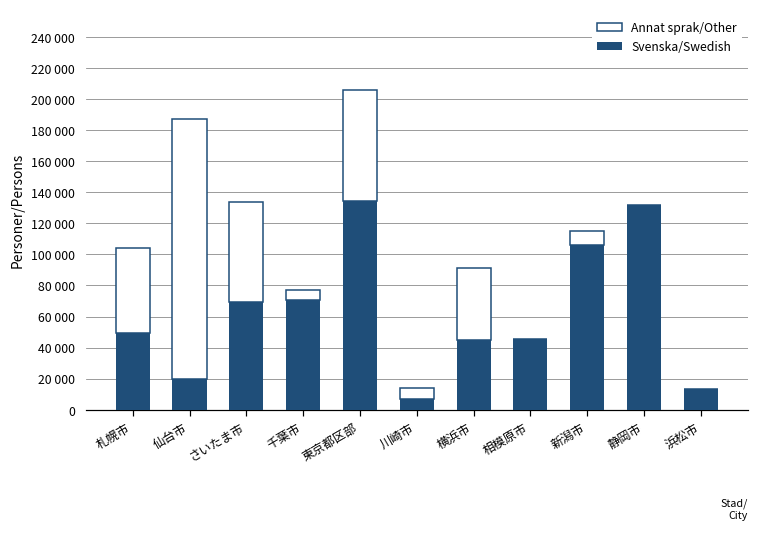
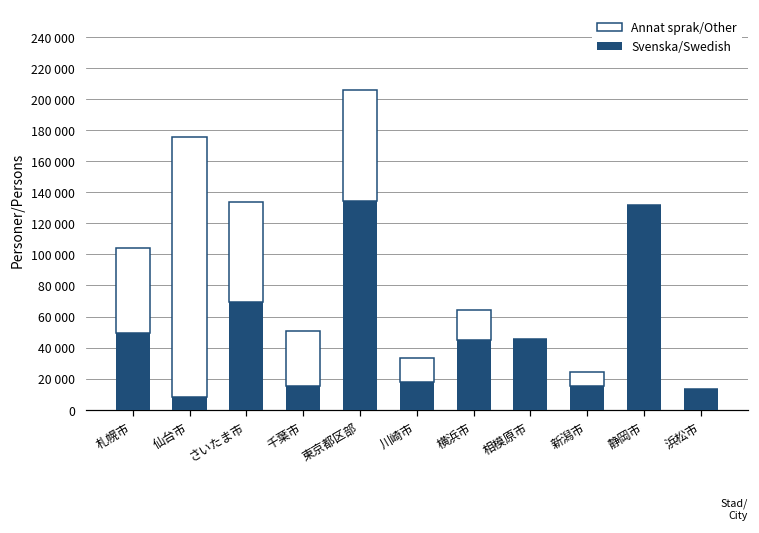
Svenska/Swedish, 仙台市: 20000 -> 8000
Svenska/Swedish, 千葉市: 71000 -> 15000
Annat sprak/Other, 千葉市: 7000 -> 36000
Svenska/Swedish, 川崎市: 7000 -> 18000
Annat sprak/Other, 川崎市: 7000 -> 16000
Annat sprak/Other, 横浜市: 47000 -> 19000
Svenska/Swedish, 新潟市: 106000 -> 15000
